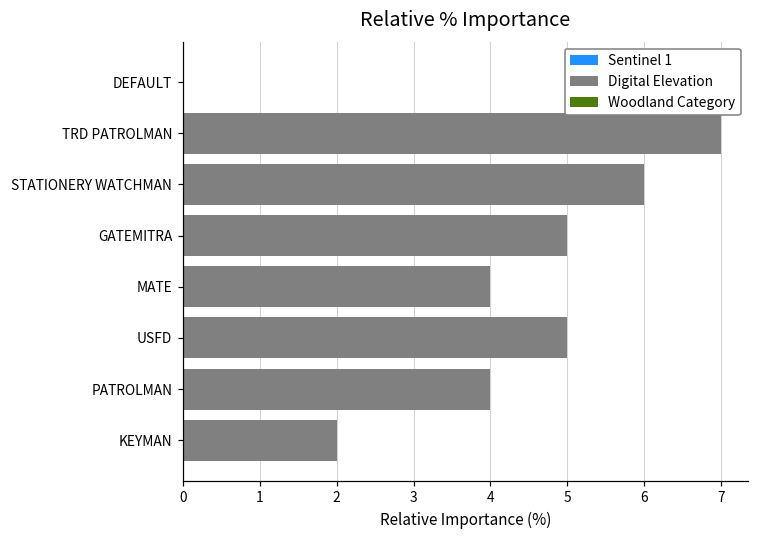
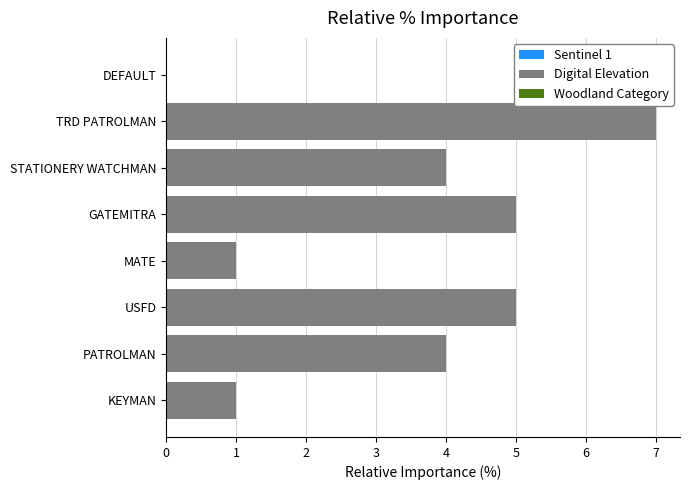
STATIONERY WATCHMAN: 6 -> 4
MATE: 4 -> 1
KEYMAN: 2 -> 1
